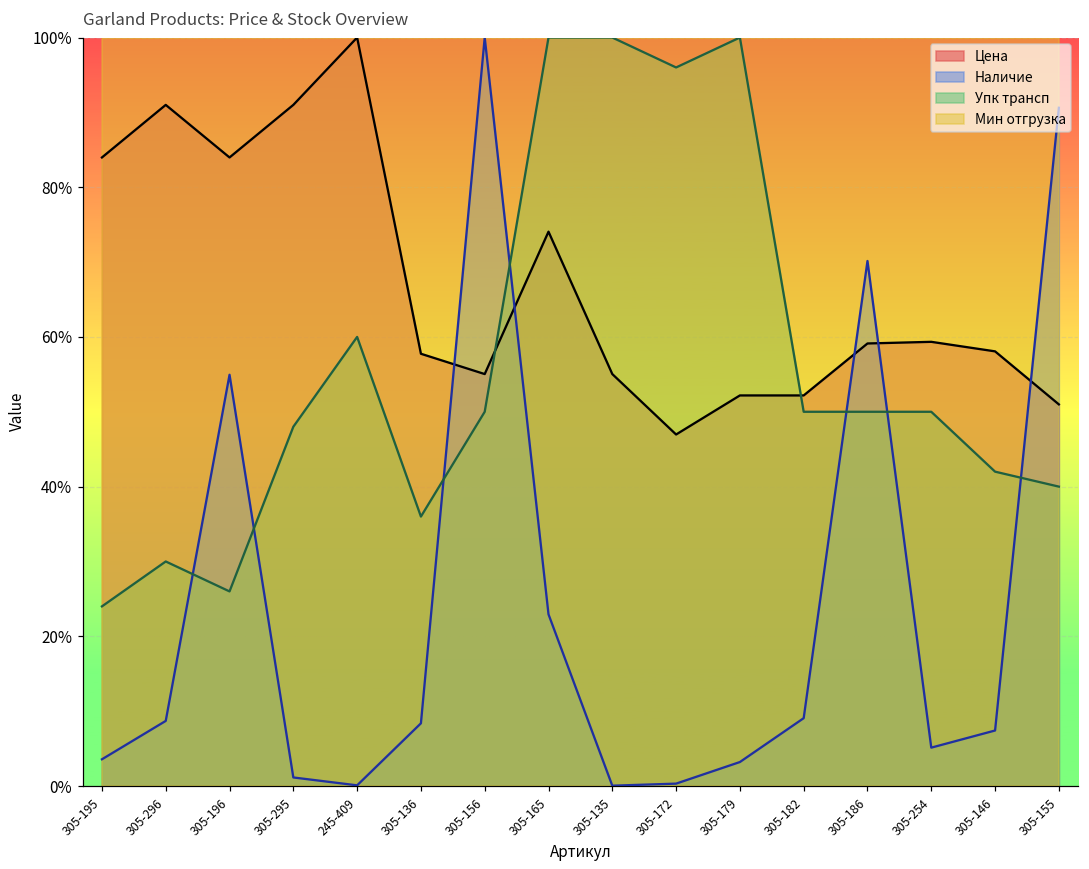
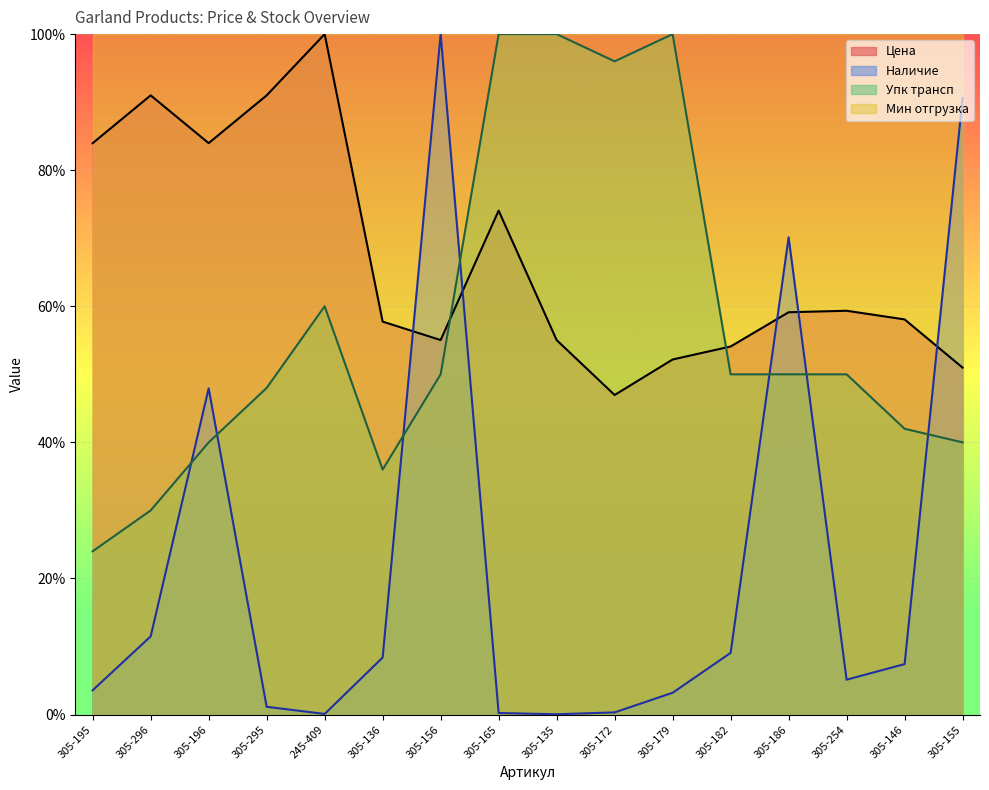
Наличие, 305-296: 9% -> 11%
Наличие, 305-196: 55% -> 48%
Упк трансп, 305-196: 26% -> 40%
Наличие, 305-165: 23% -> 0%
Цена, 305-182: 52% -> 54%
